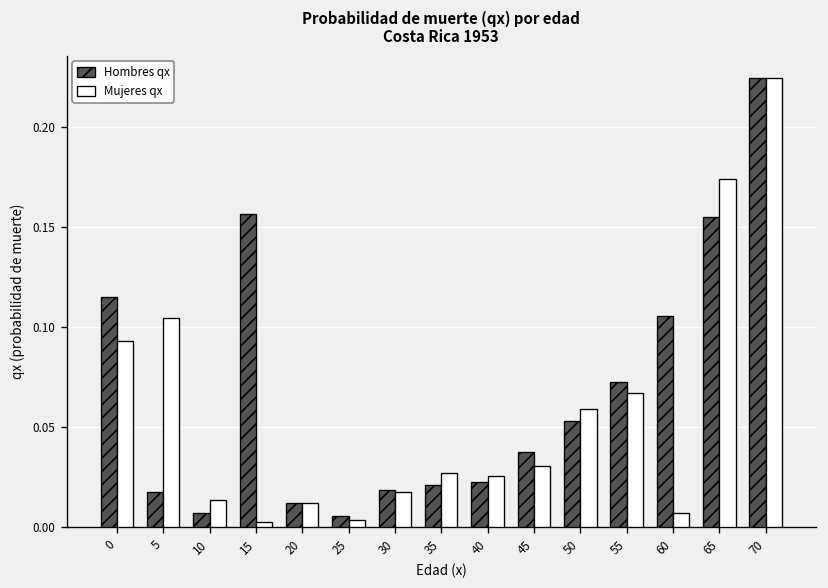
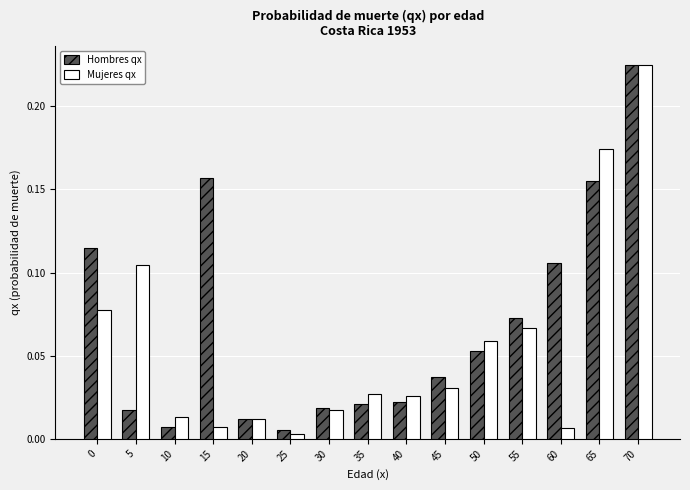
Mujeres qx, 0: 0.093 -> 0.078
Mujeres qx, 15: 0.002 -> 0.007
